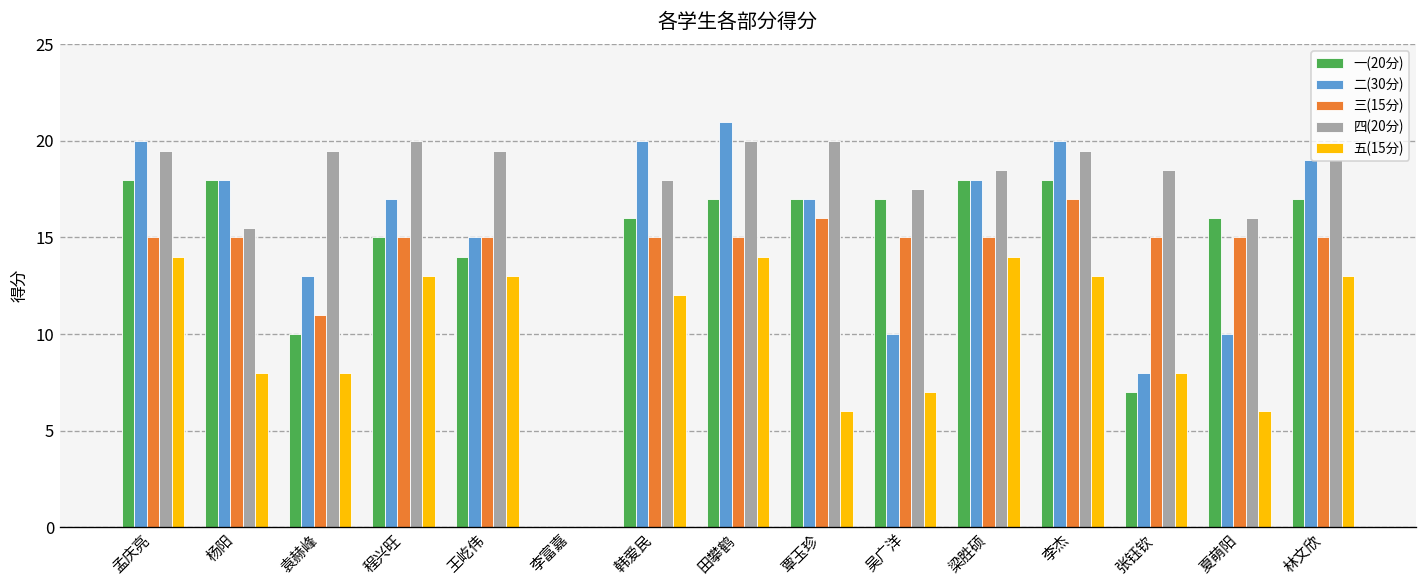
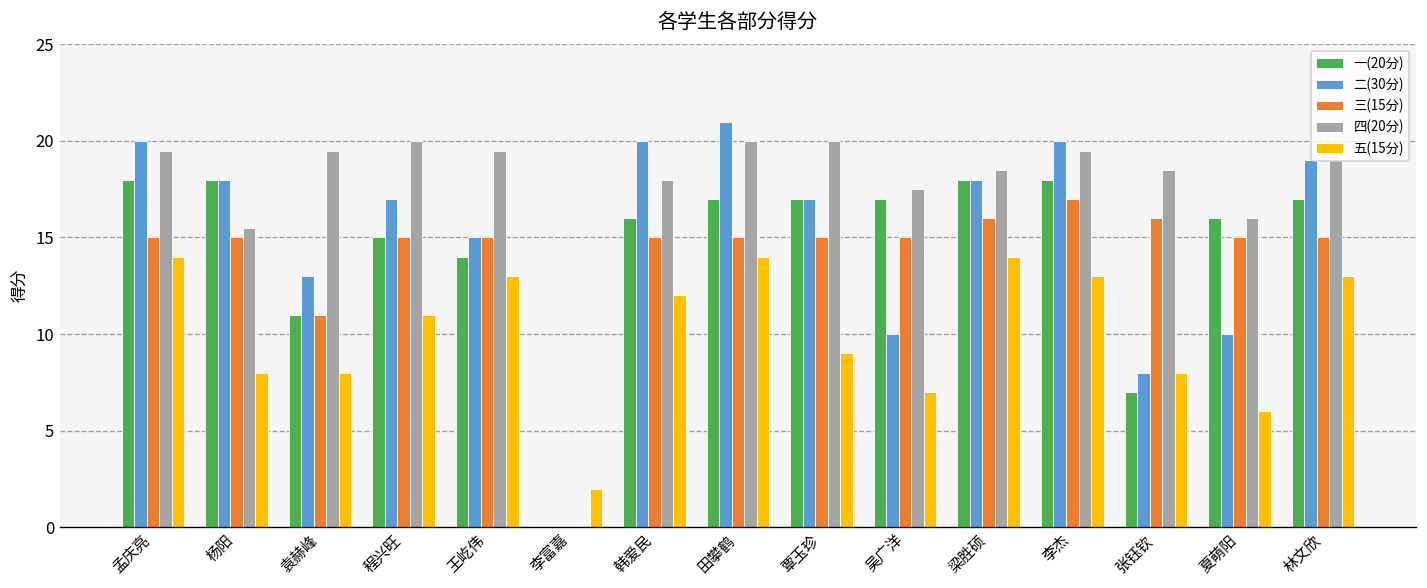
一(20分), 袁赫峰: 10 -> 11
五(15分), 程兴旺: 13 -> 11
五(15分), 李富嘉: 0 -> 2
三(15分), 覃玉珍: 16 -> 15
五(15分), 覃玉珍: 6 -> 9
三(15分), 梁胜硕: 15 -> 16
三(15分), 张钰钦: 15 -> 16
